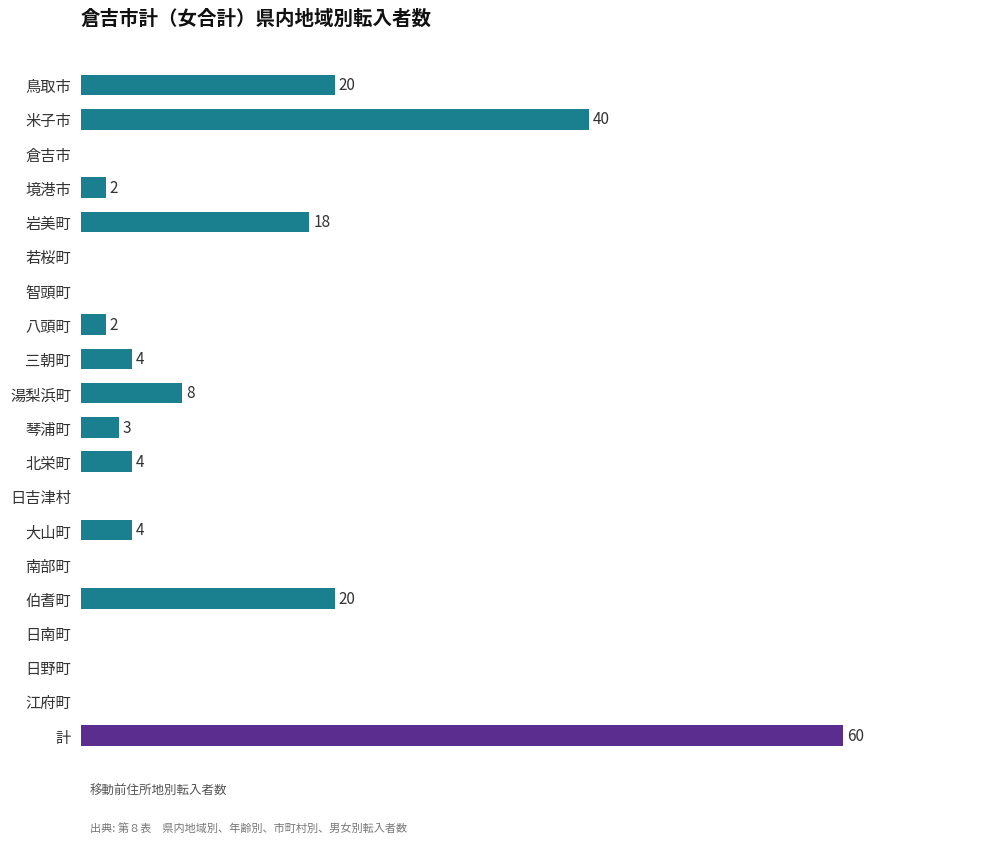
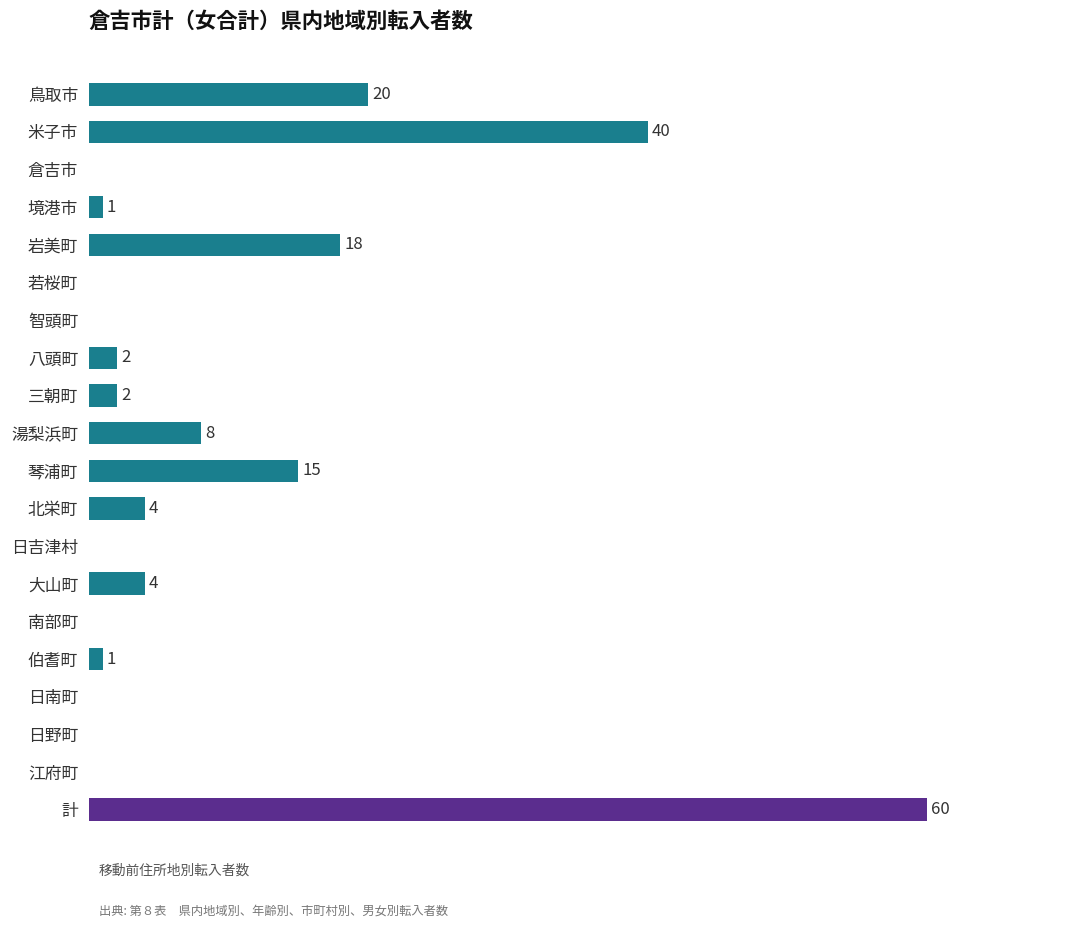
境港市: 2 -> 1
三朝町: 4 -> 2
琴浦町: 3 -> 15
伯耆町: 20 -> 1
